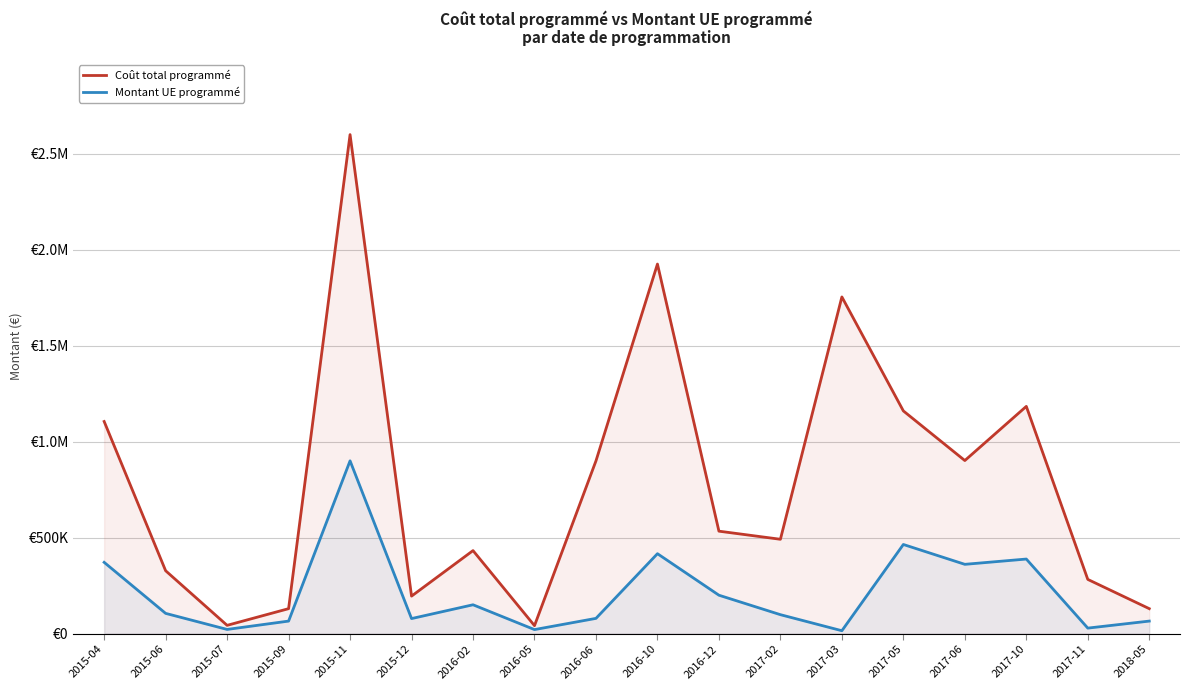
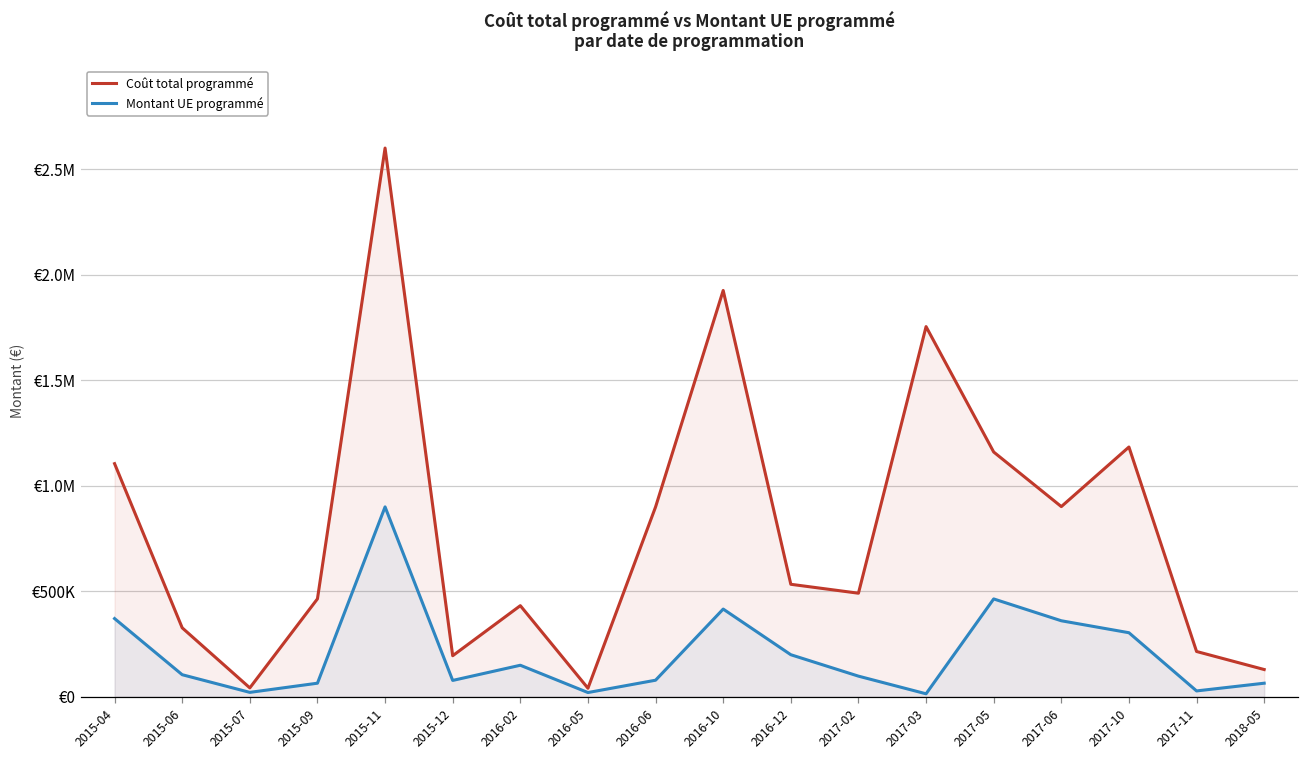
Coût total programmé, 2015-09: €130000 -> €460000
Montant UE programmé, 2017-10: €390000 -> €300000
Coût total programmé, 2017-11: €280000 -> €220000
